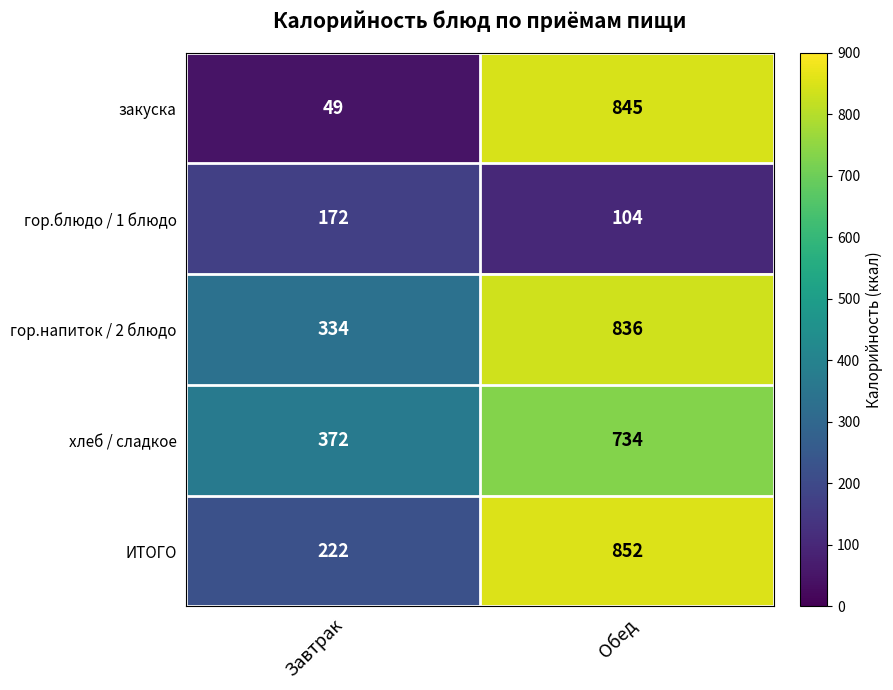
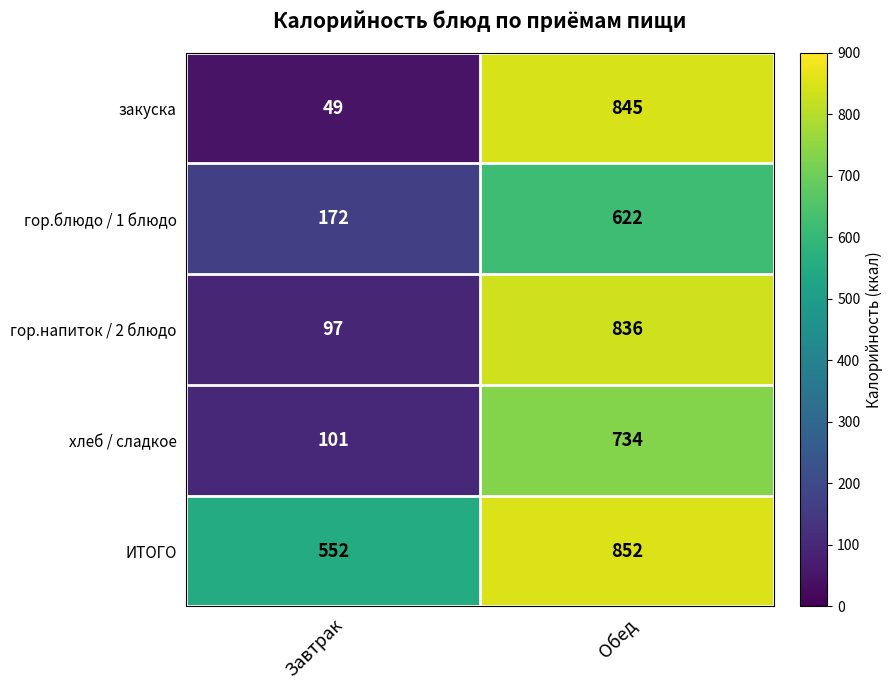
гор.блюдо / 1 блюдо, Обед: 104 -> 622
гор.напиток / 2 блюдо, Завтрак: 334 -> 97
хлеб / сладкое, Завтрак: 372 -> 101
ИТОГО, Завтрак: 222 -> 552
